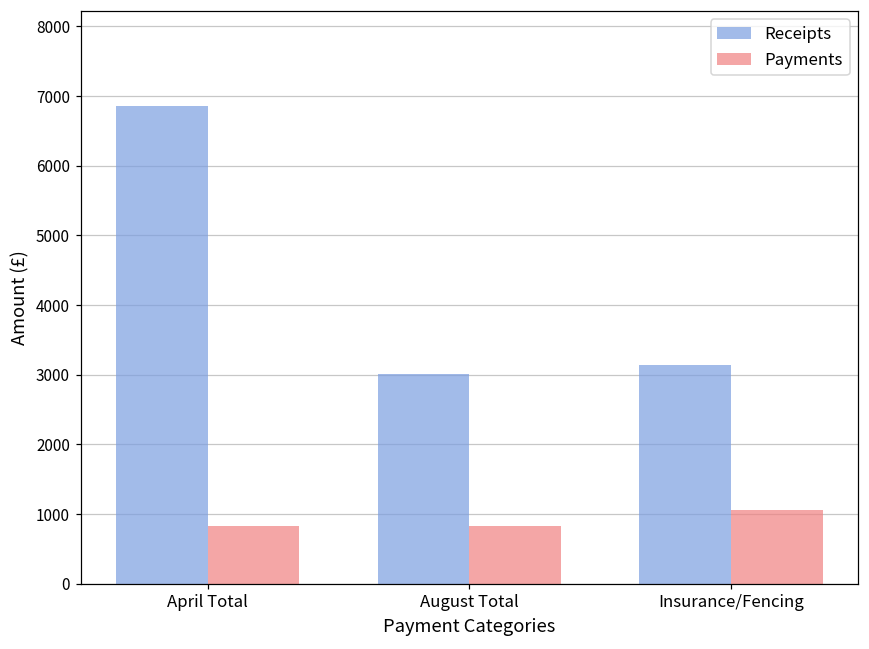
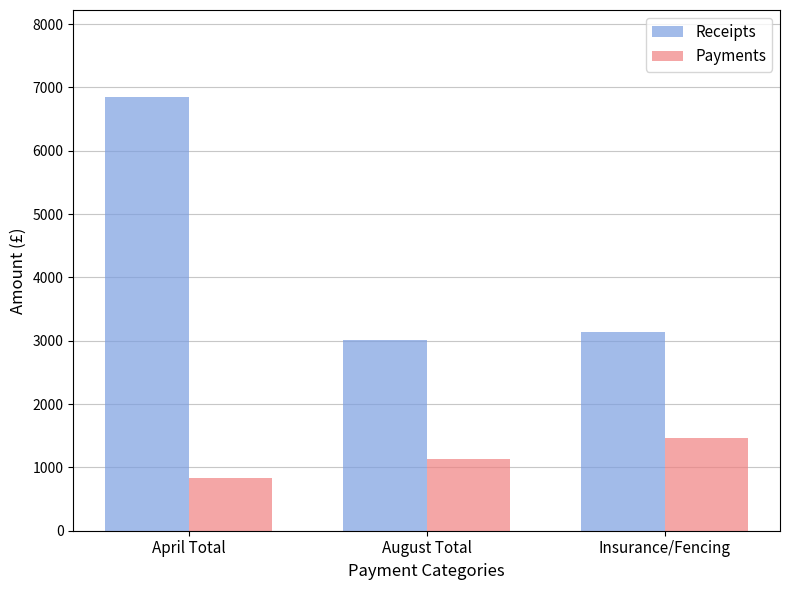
Payments, August Total: 800 -> 1100
Payments, Insurance/Fencing: 1100 -> 1500
